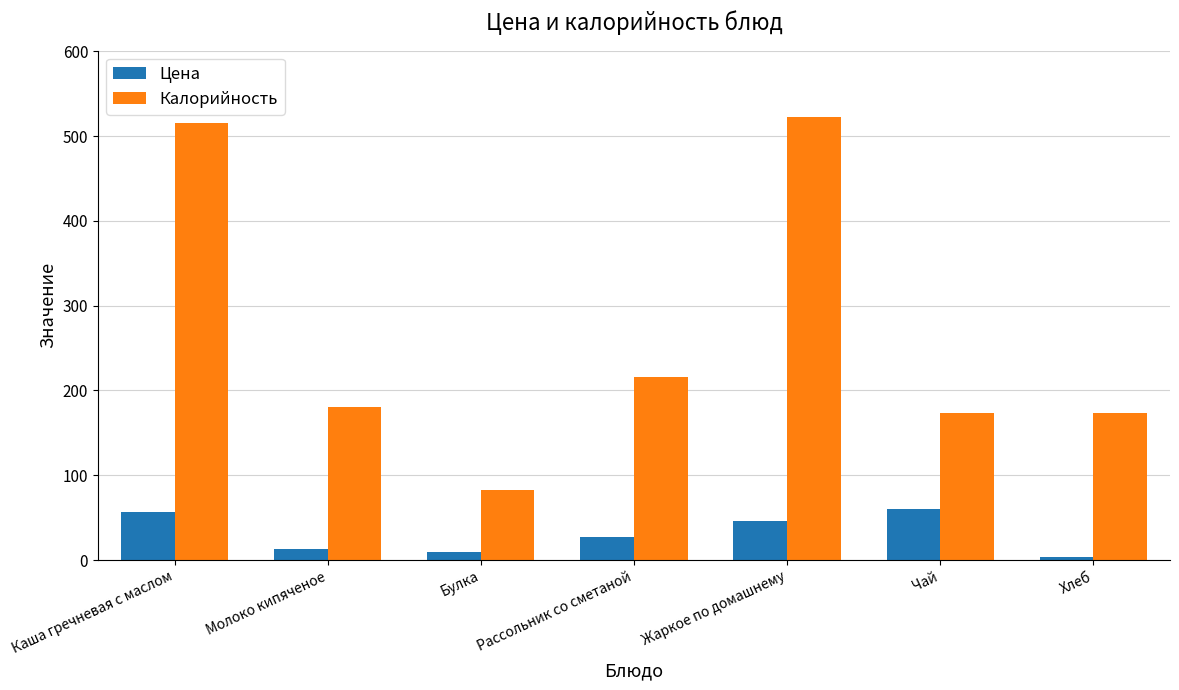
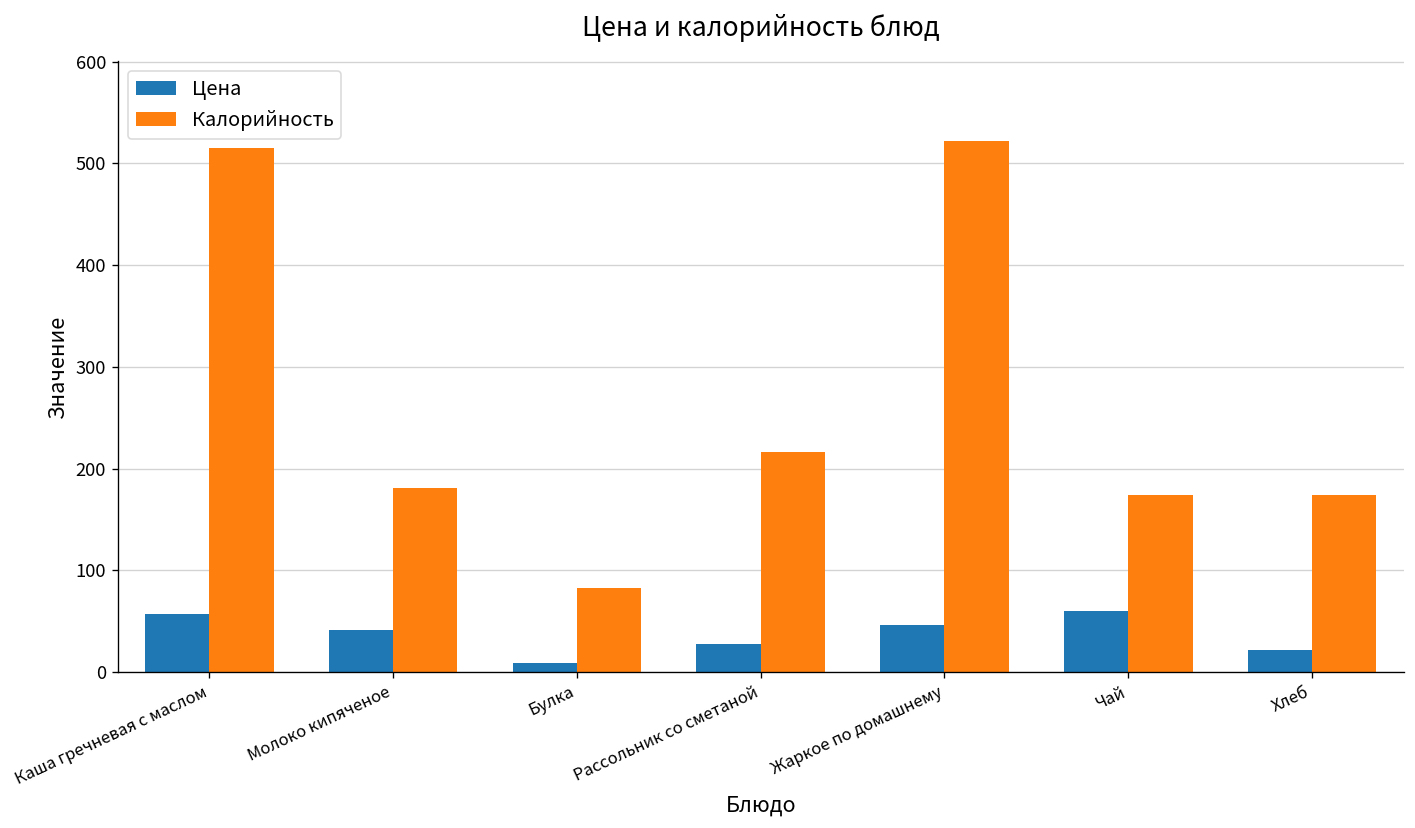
Цена, Молоко кипяченое: 10 -> 40
Цена, Хлеб: 0 -> 20
